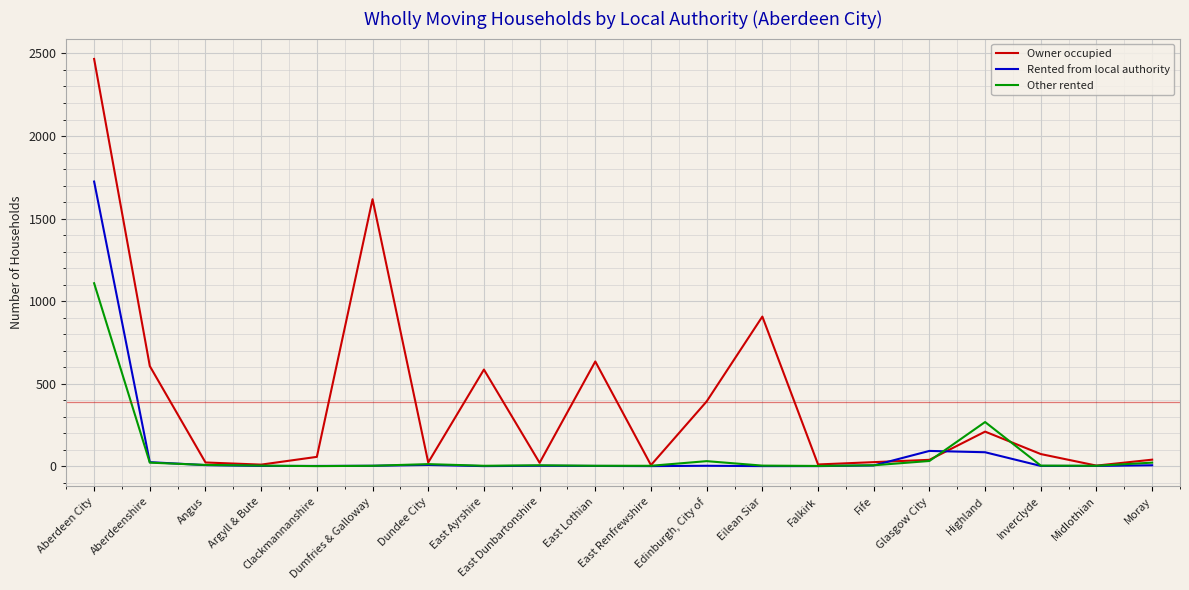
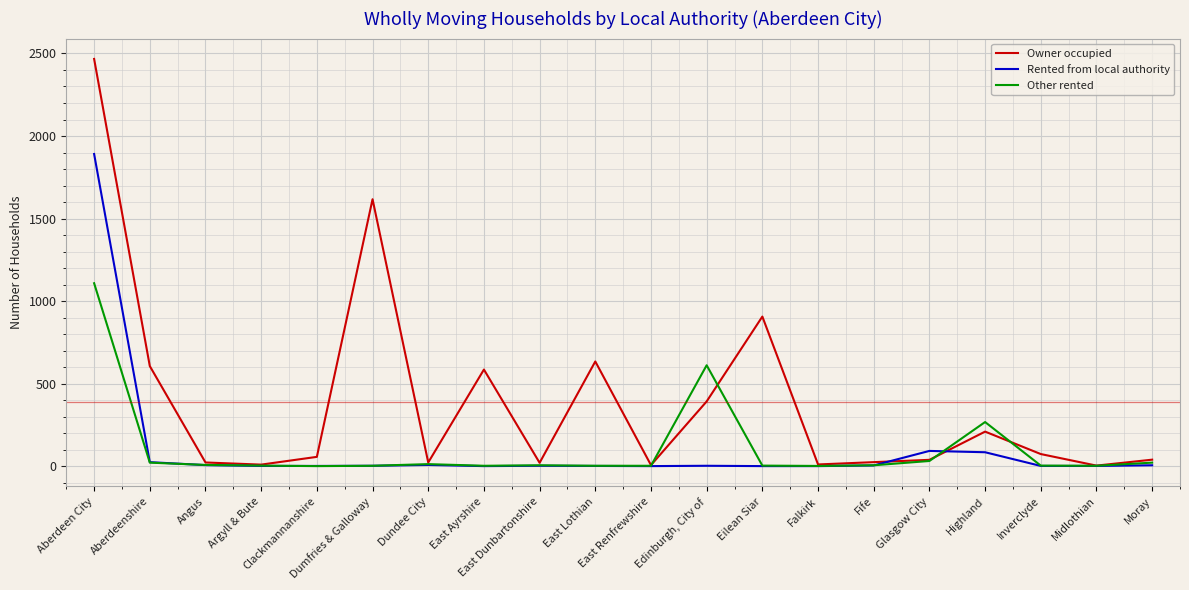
Rented from local authority, Aberdeen City: 1720 -> 1890
Other rented, Edinburgh, City of: 30 -> 610
